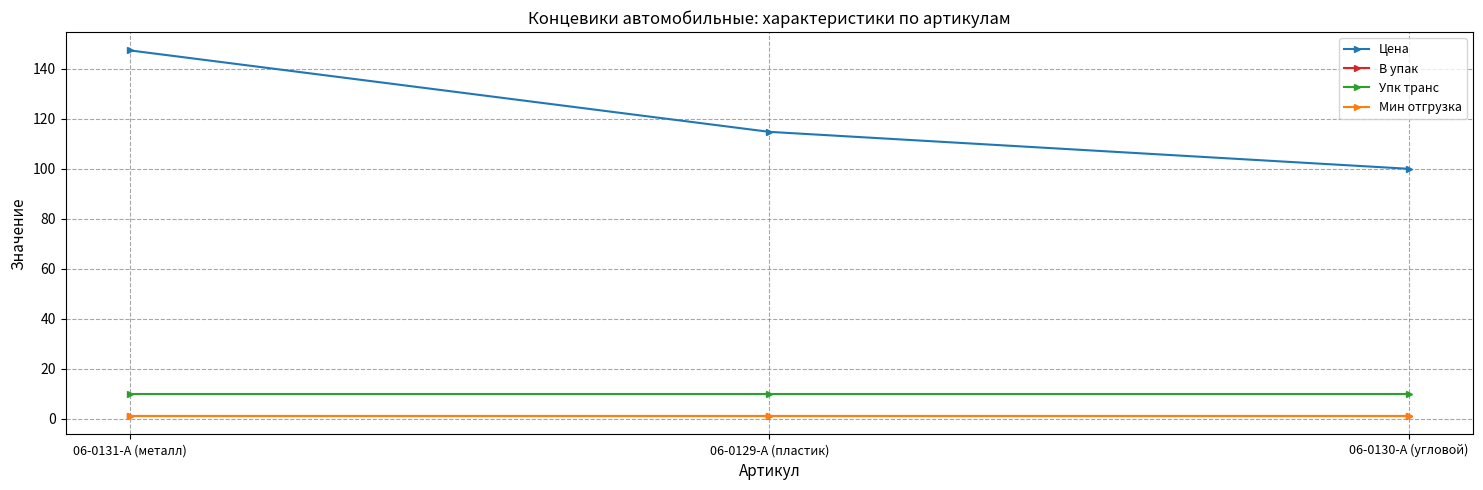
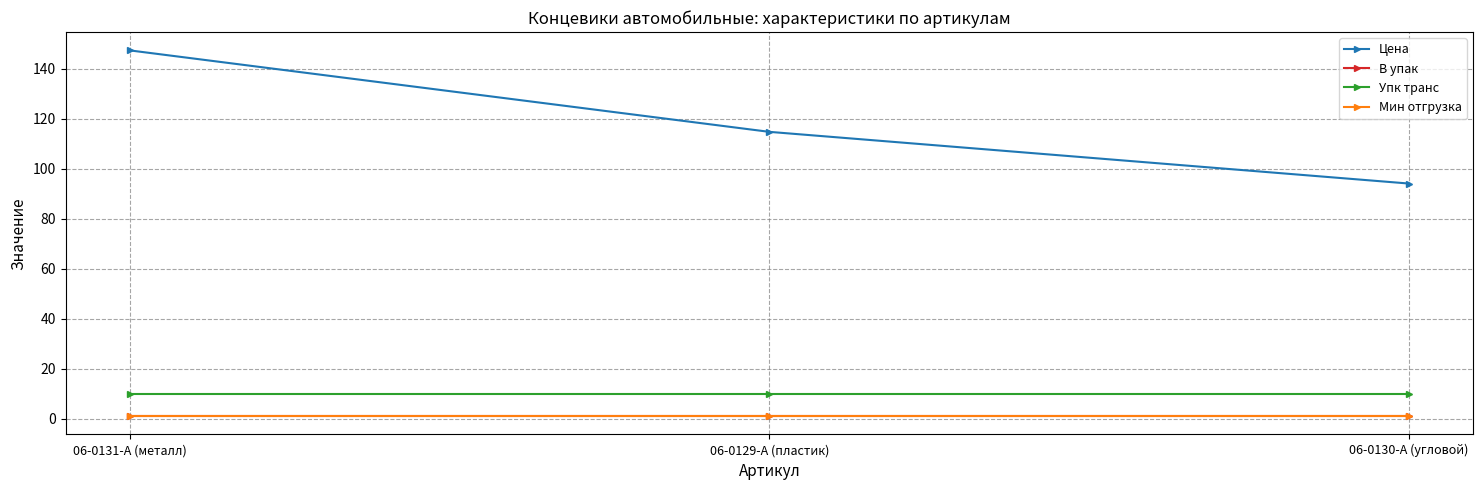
Цена, 06-0130-A (угловой): 100 -> 94
